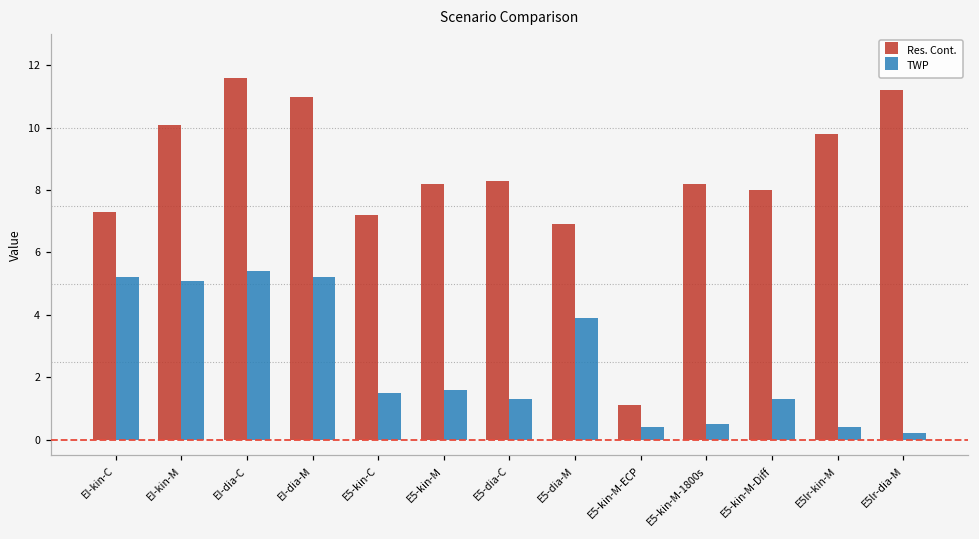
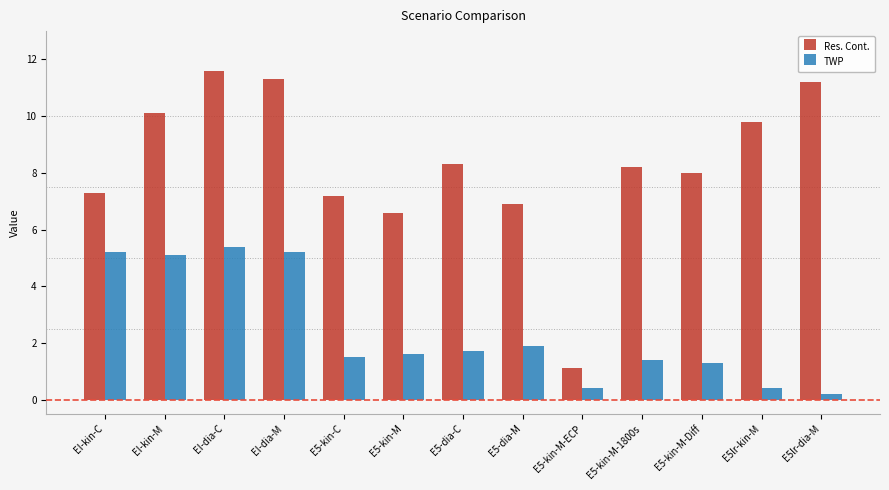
Res. Cont., EI-dia-M: 11.0 -> 11.3
Res. Cont., E5-kin-M: 8.2 -> 6.6
TWP, E5-dia-C: 1.3 -> 1.7
TWP, E5-dia-M: 3.9 -> 1.9
TWP, E5-kin-M-1800s: 0.5 -> 1.4
